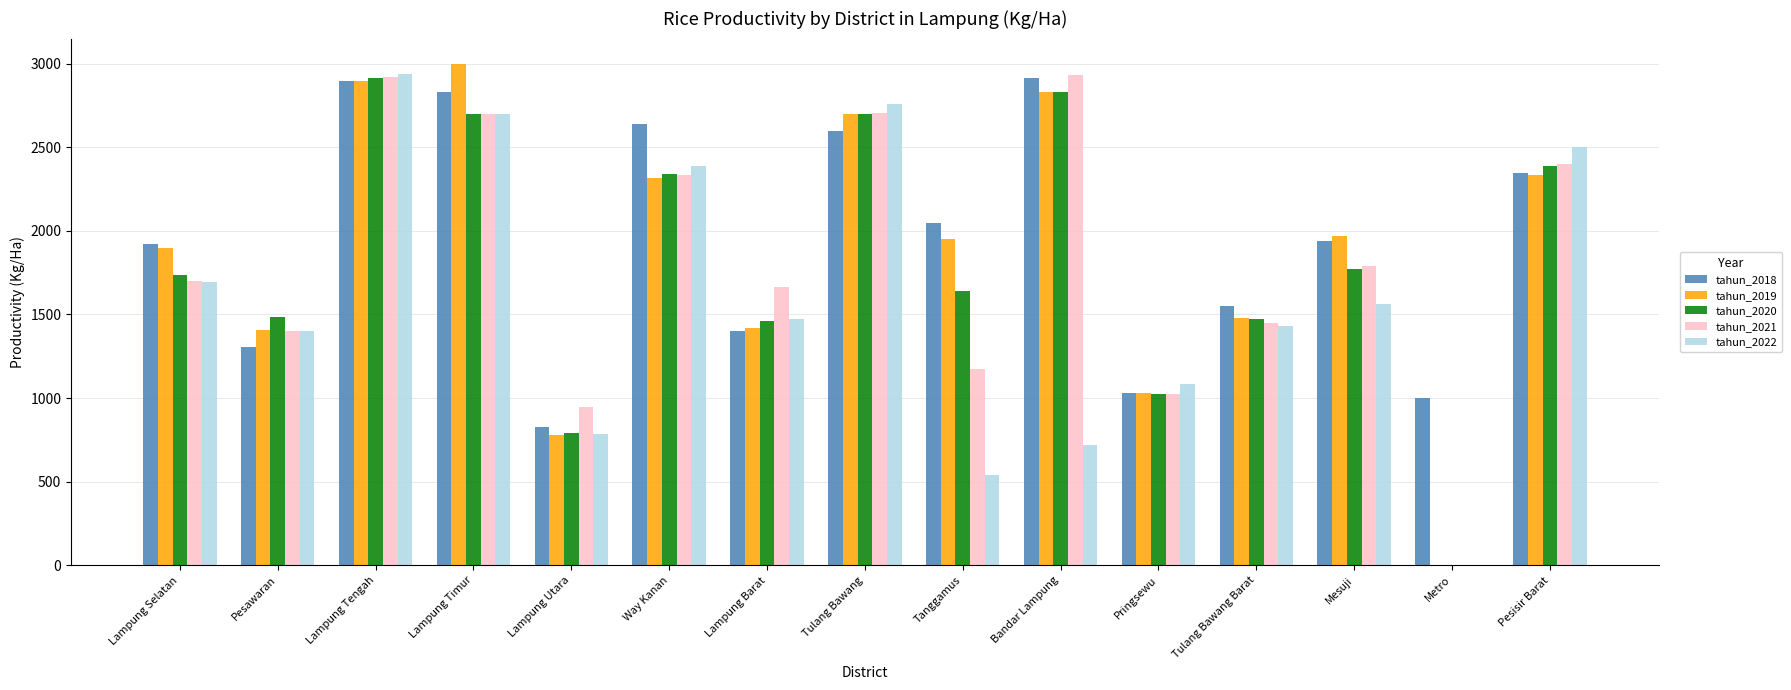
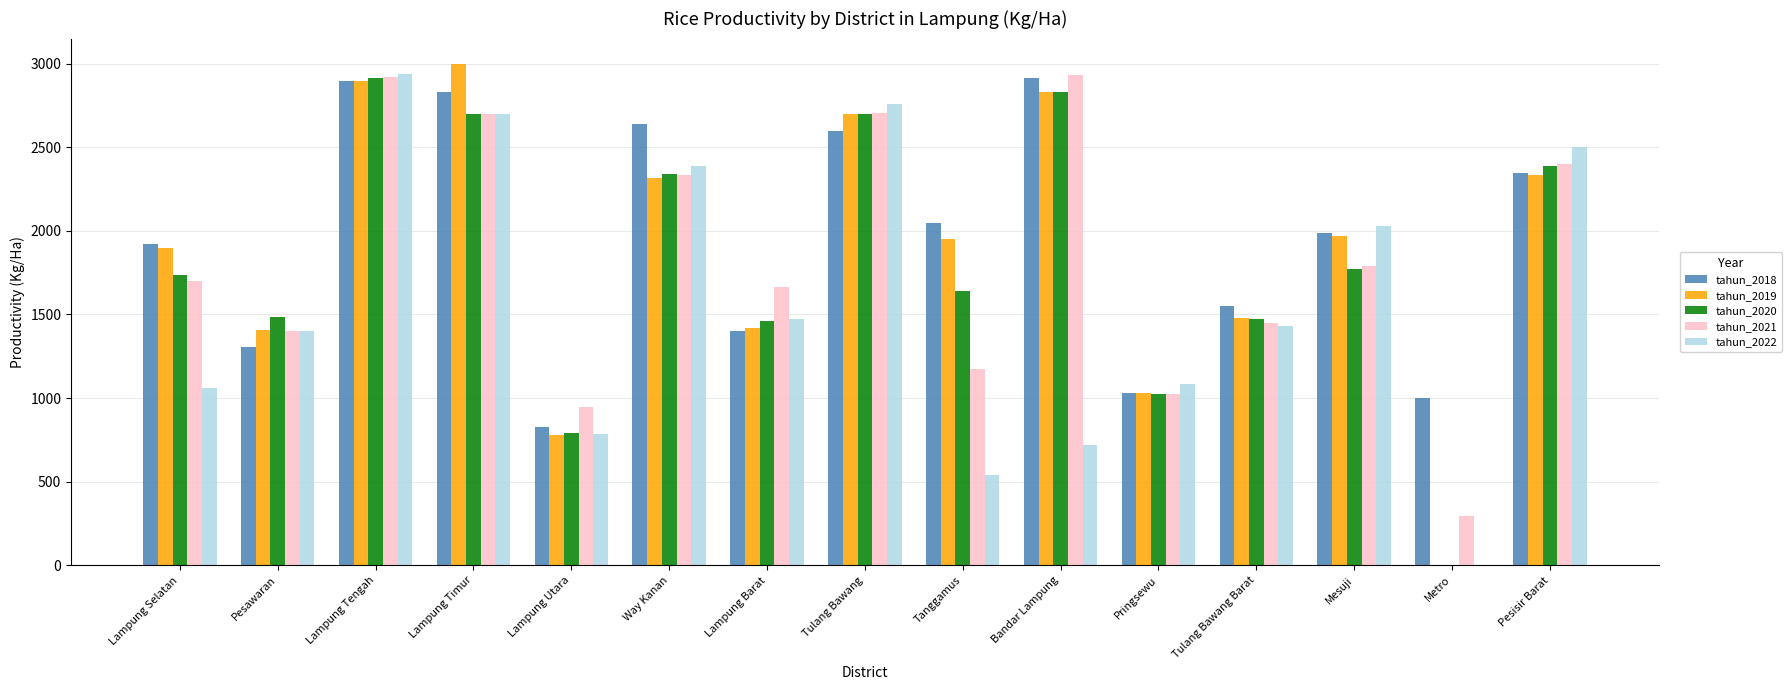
tahun_2022, Lampung Selatan: 1690 -> 1060
tahun_2018, Mesuji: 1940 -> 1990
tahun_2022, Mesuji: 1560 -> 2030
tahun_2021, Metro: 0 -> 300
